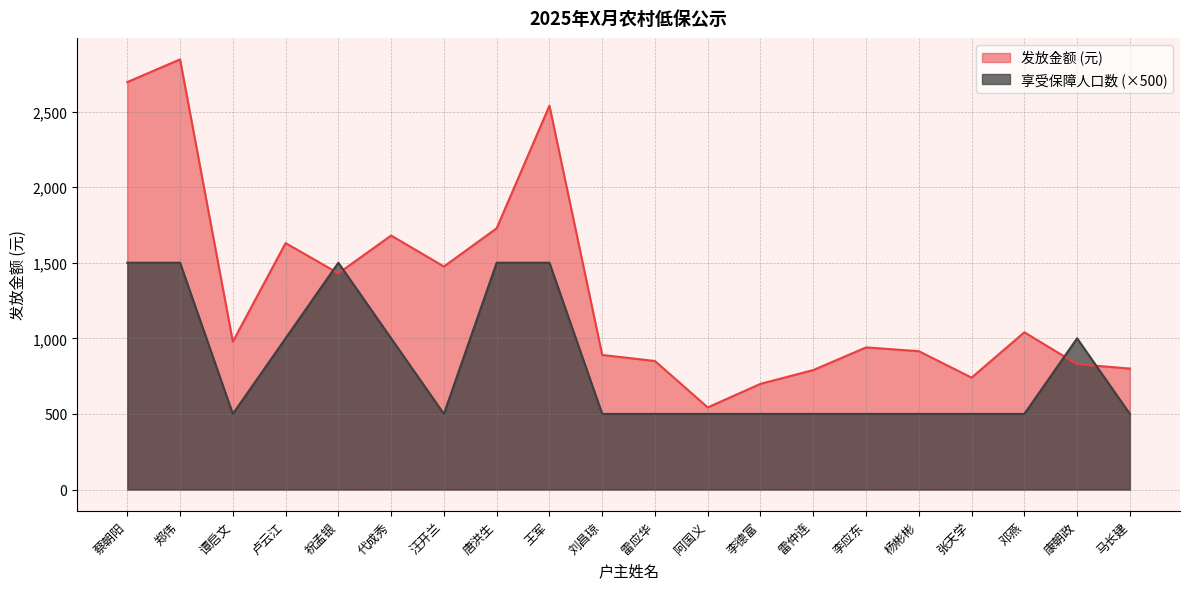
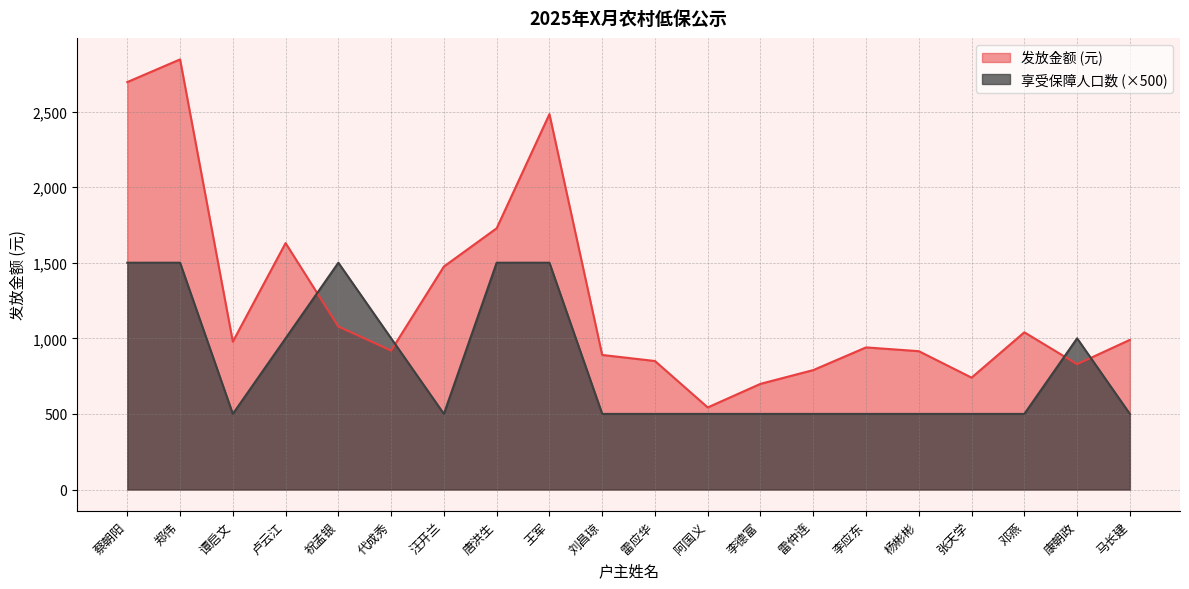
发放金额 (元), 祝孟银: 1,430 -> 1,080
发放金额 (元), 代成秀: 1,680 -> 920
发放金额 (元), 王军: 2,540 -> 2,480
发放金额 (元), 马长建: 800 -> 990
